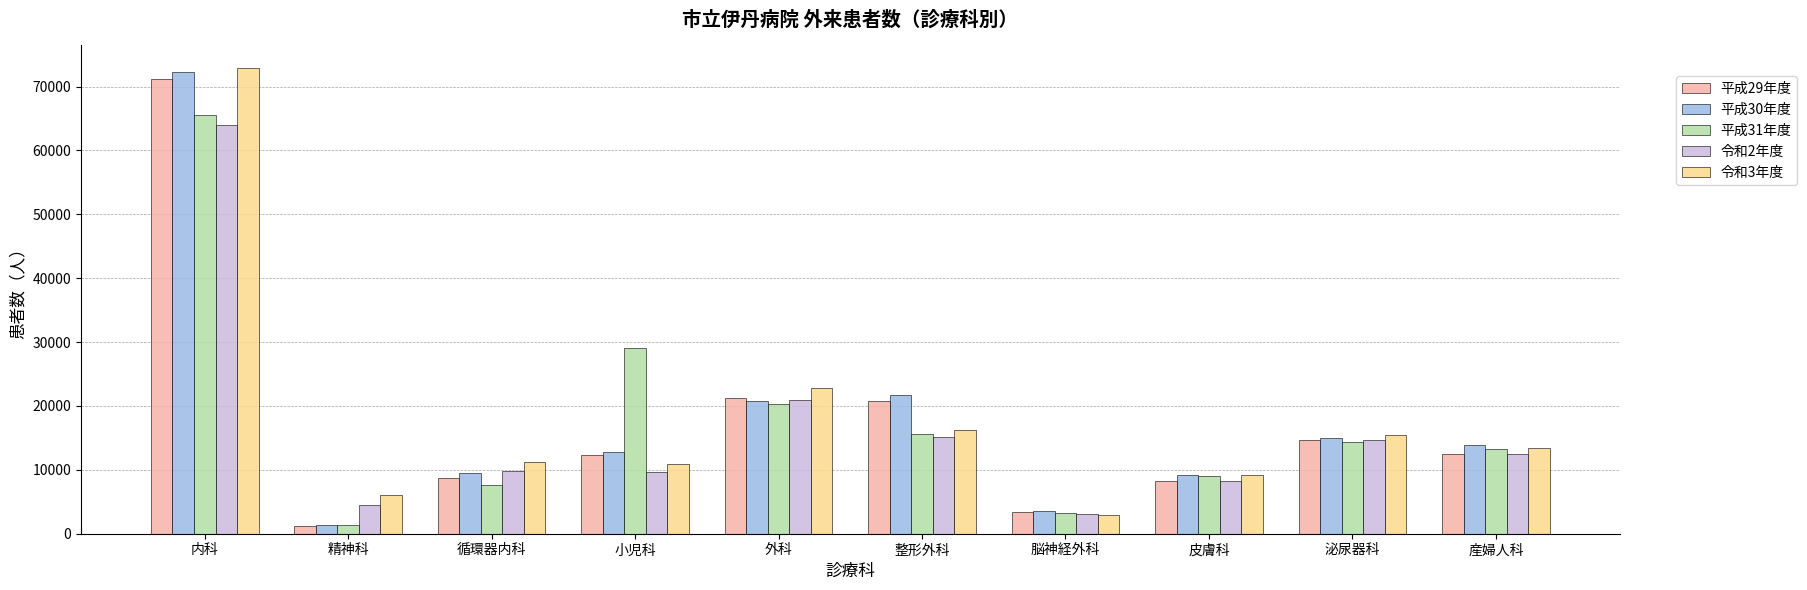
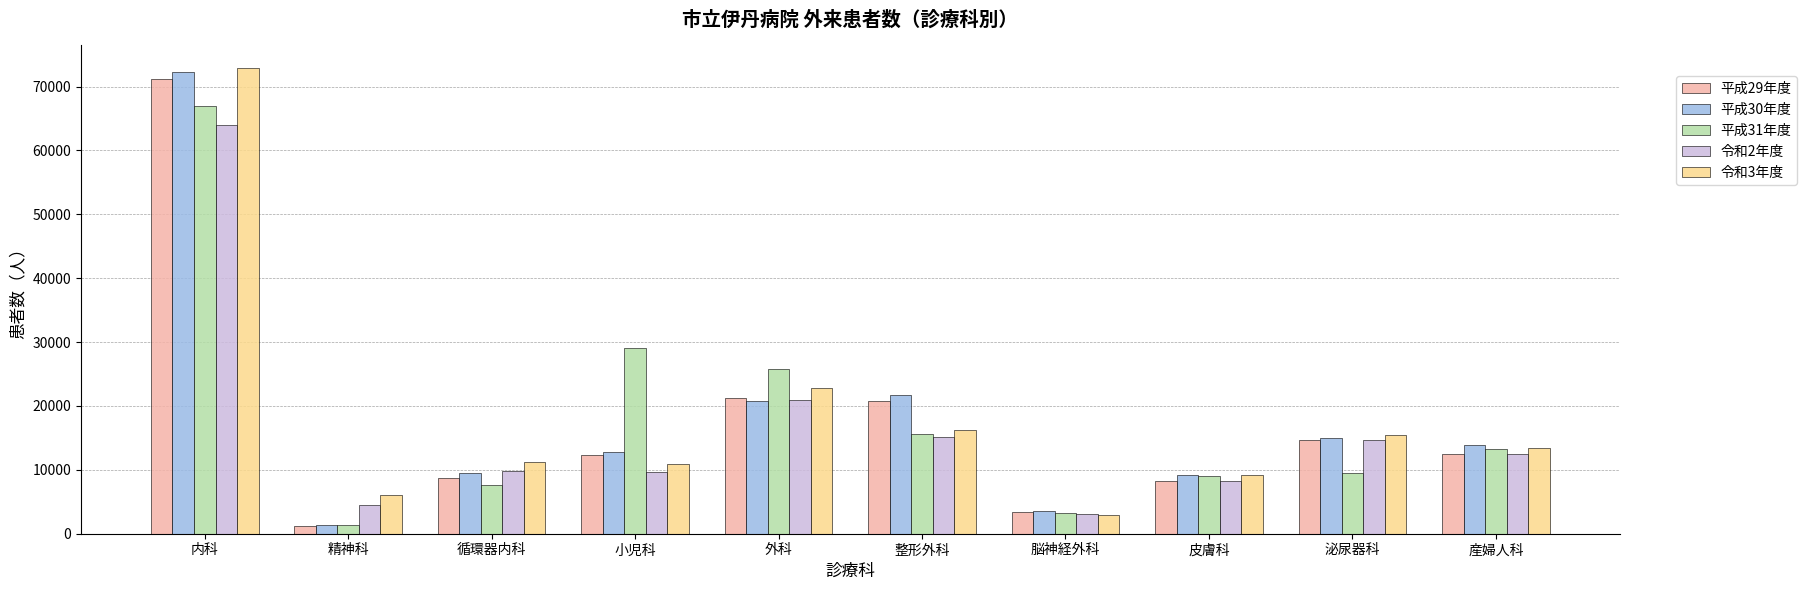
平成31年度, 内科: 66000 -> 67000
平成31年度, 外科: 20000 -> 26000
平成31年度, 泌尿器科: 14000 -> 10000
